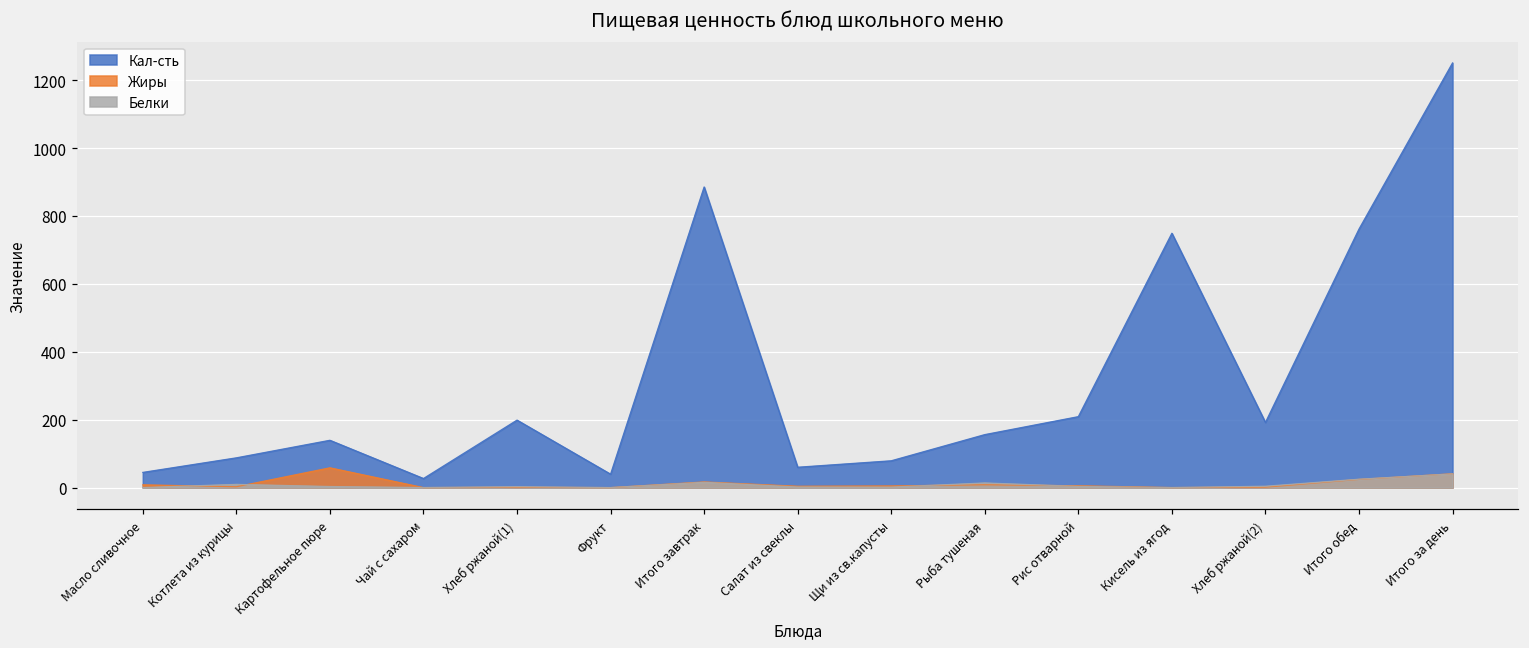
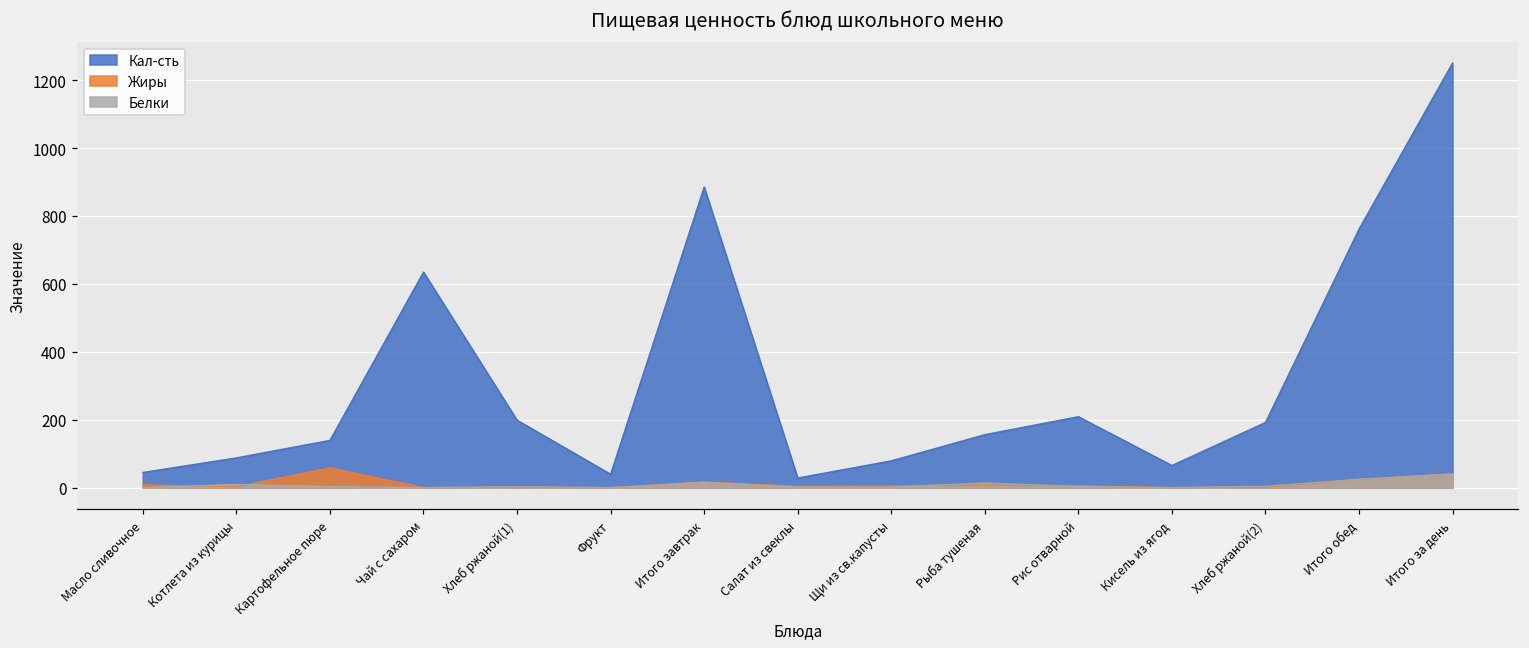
Кал-сть, Чай с сахаром: 30 -> 630
Кал-сть, Салат из свеклы: 60 -> 30
Кал-сть, Кисель из ягод: 750 -> 70
